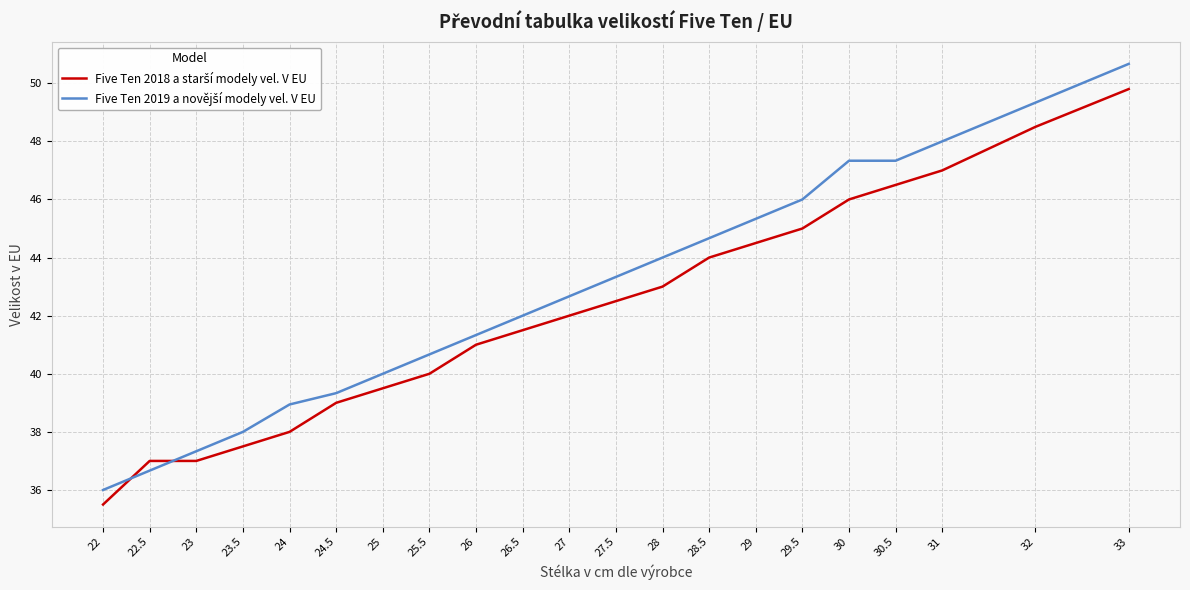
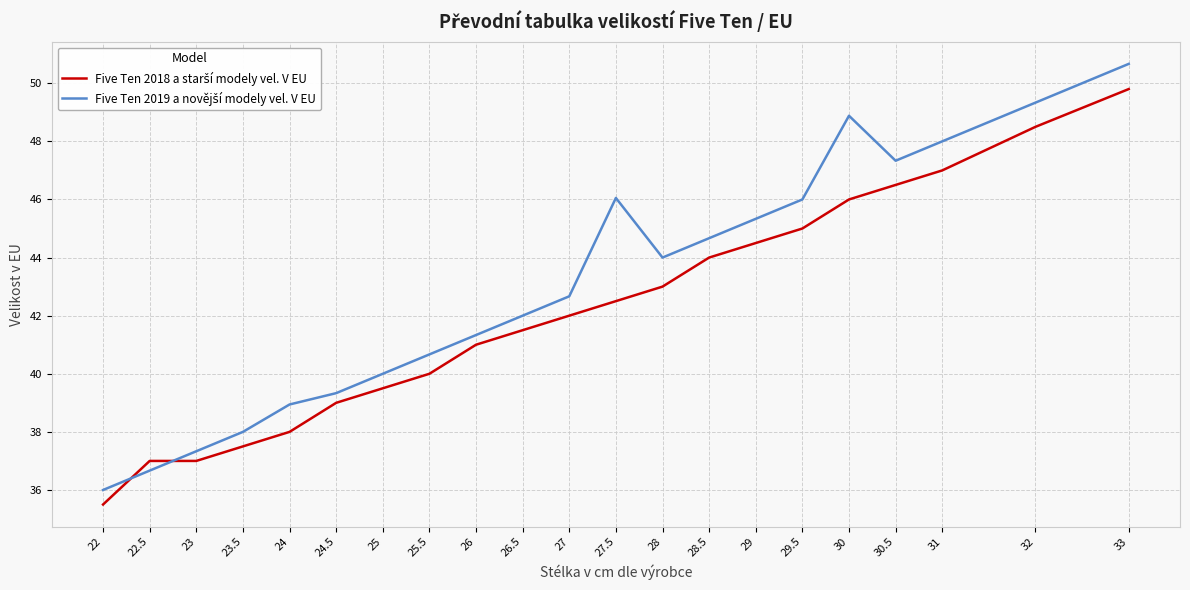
Five Ten 2019 a novější modely vel. V EU, 27.5: 43.3 -> 46.1
Five Ten 2019 a novější modely vel. V EU, 30: 47.3 -> 48.9
